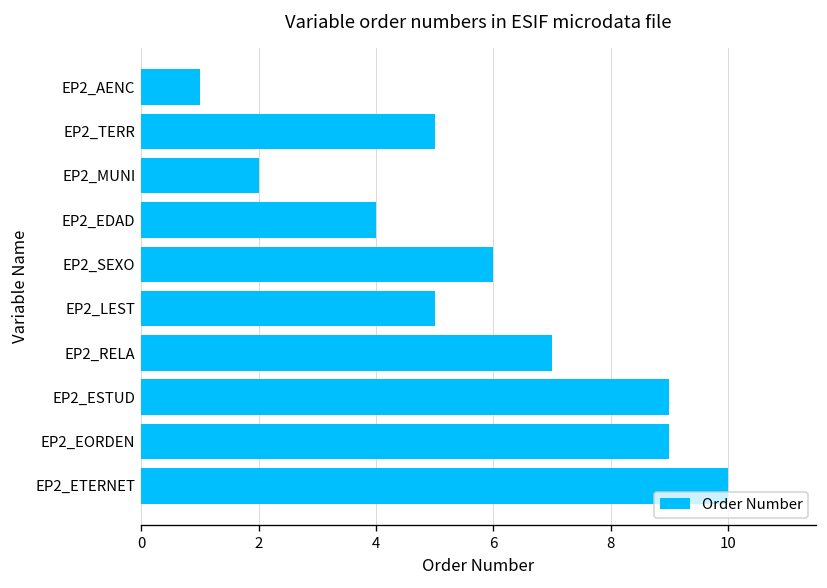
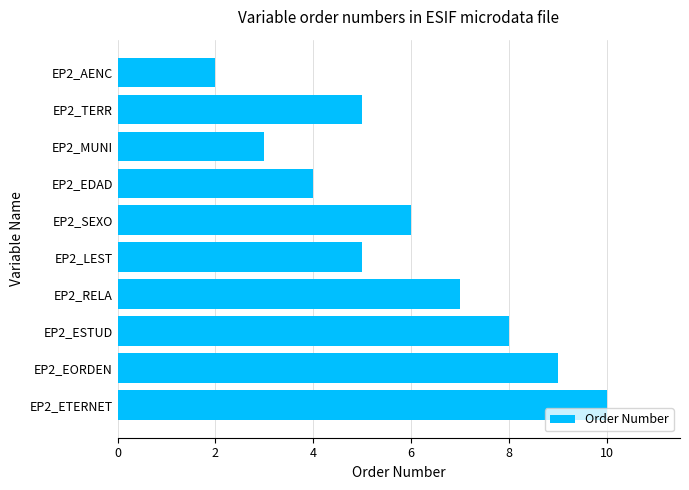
EP2_AENC: 1 -> 2
EP2_MUNI: 2 -> 3
EP2_ESTUD: 9 -> 8
